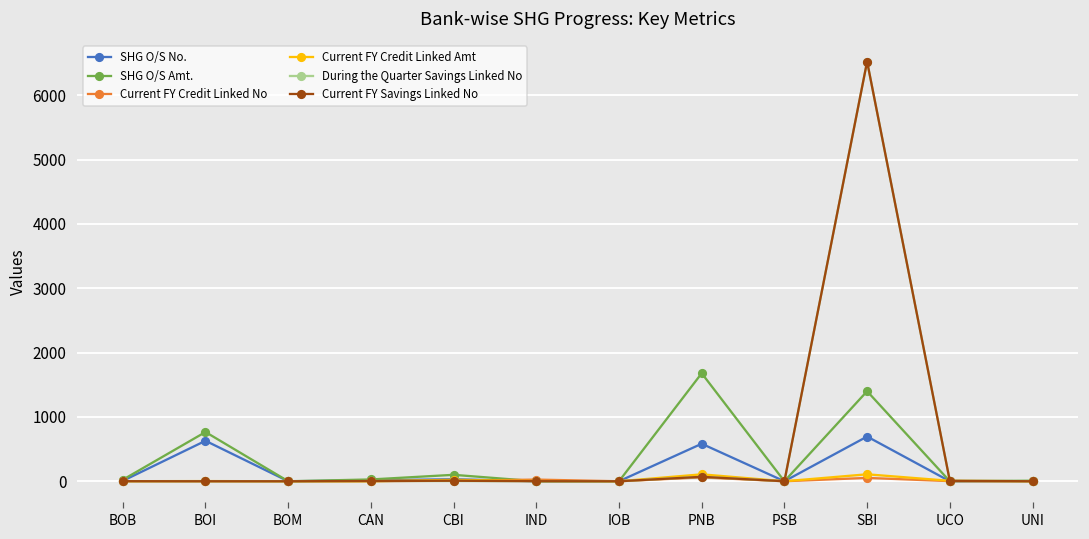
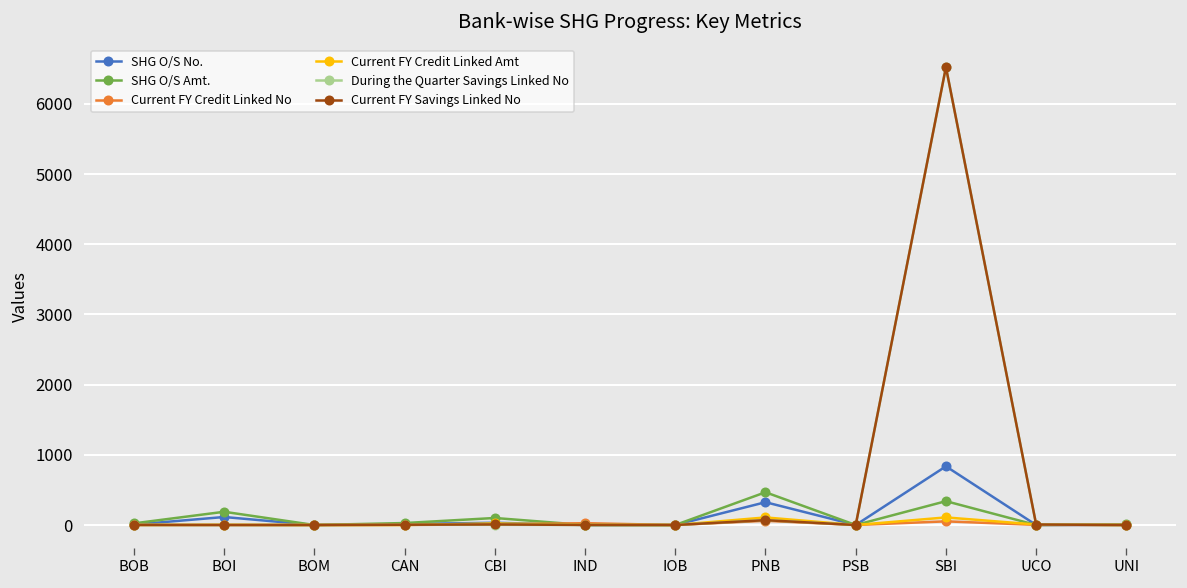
SHG O/S No., BOI: 600 -> 100
SHG O/S Amt., BOI: 800 -> 200
SHG O/S No., PNB: 600 -> 300
SHG O/S Amt., PNB: 1700 -> 500
SHG O/S No., SBI: 700 -> 800
SHG O/S Amt., SBI: 1400 -> 300
